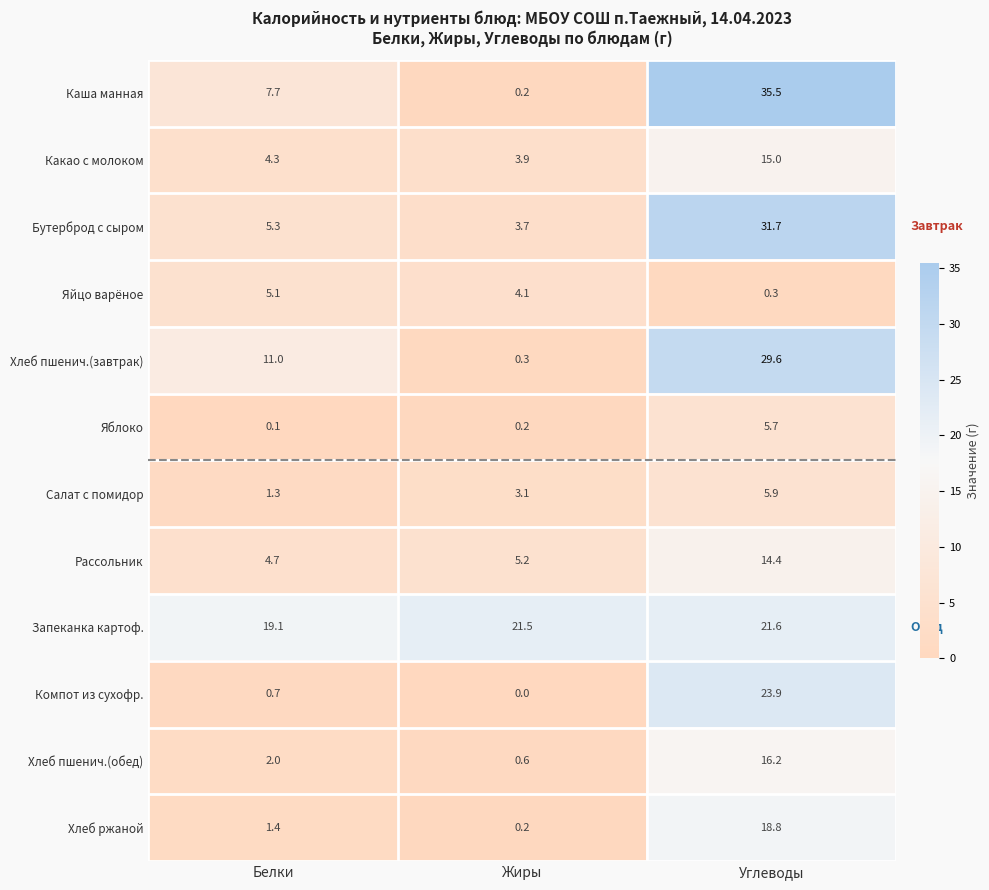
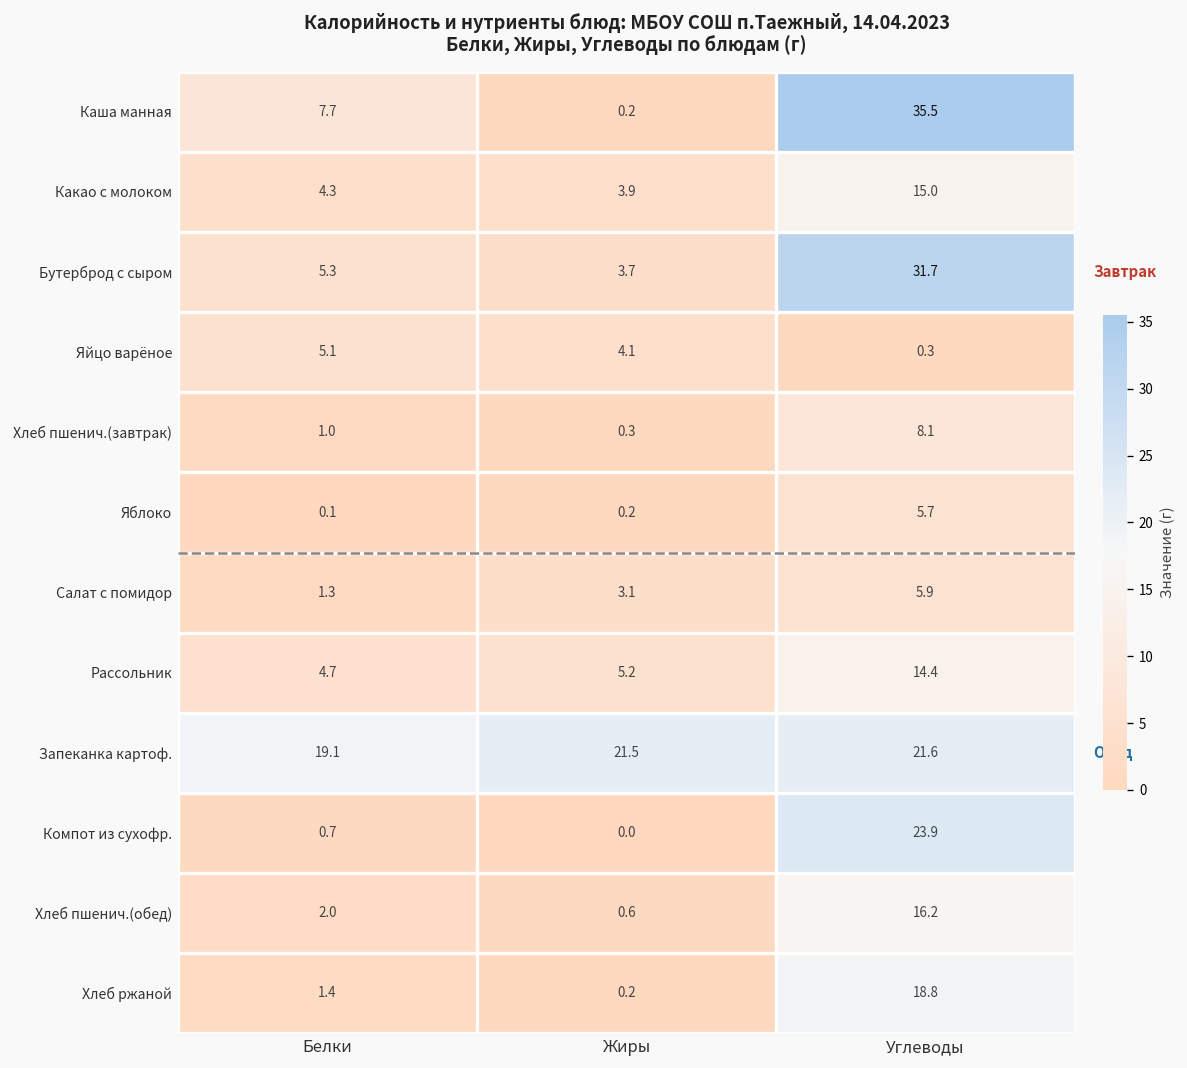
Хлеб пшенич.(завтрак), Белки: 11.0 -> 1.0
Хлеб пшенич.(завтрак), Углеводы: 29.6 -> 8.1
